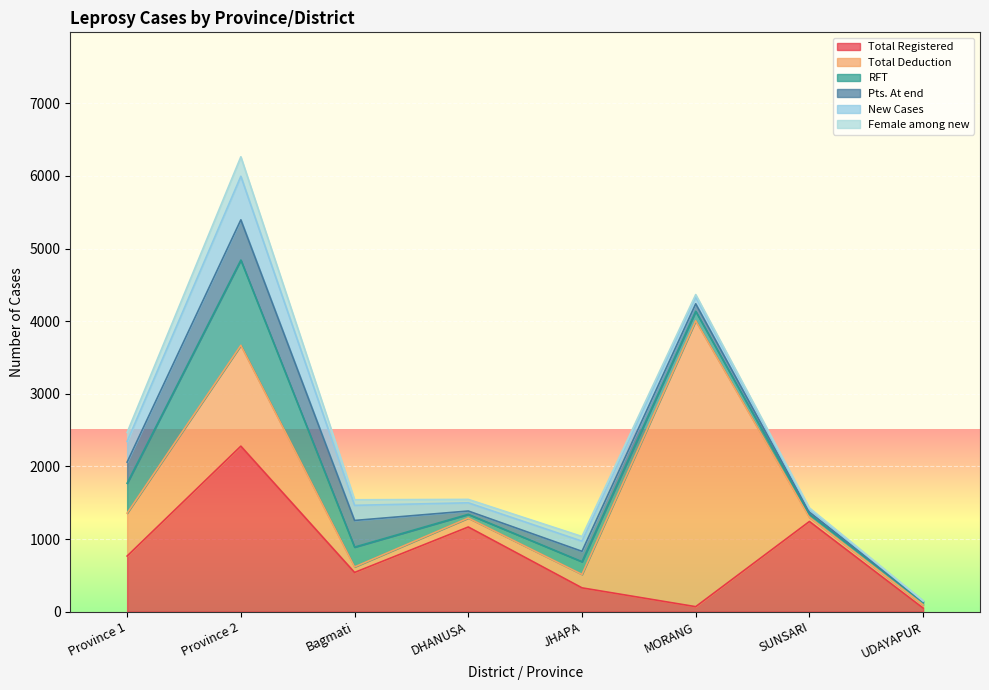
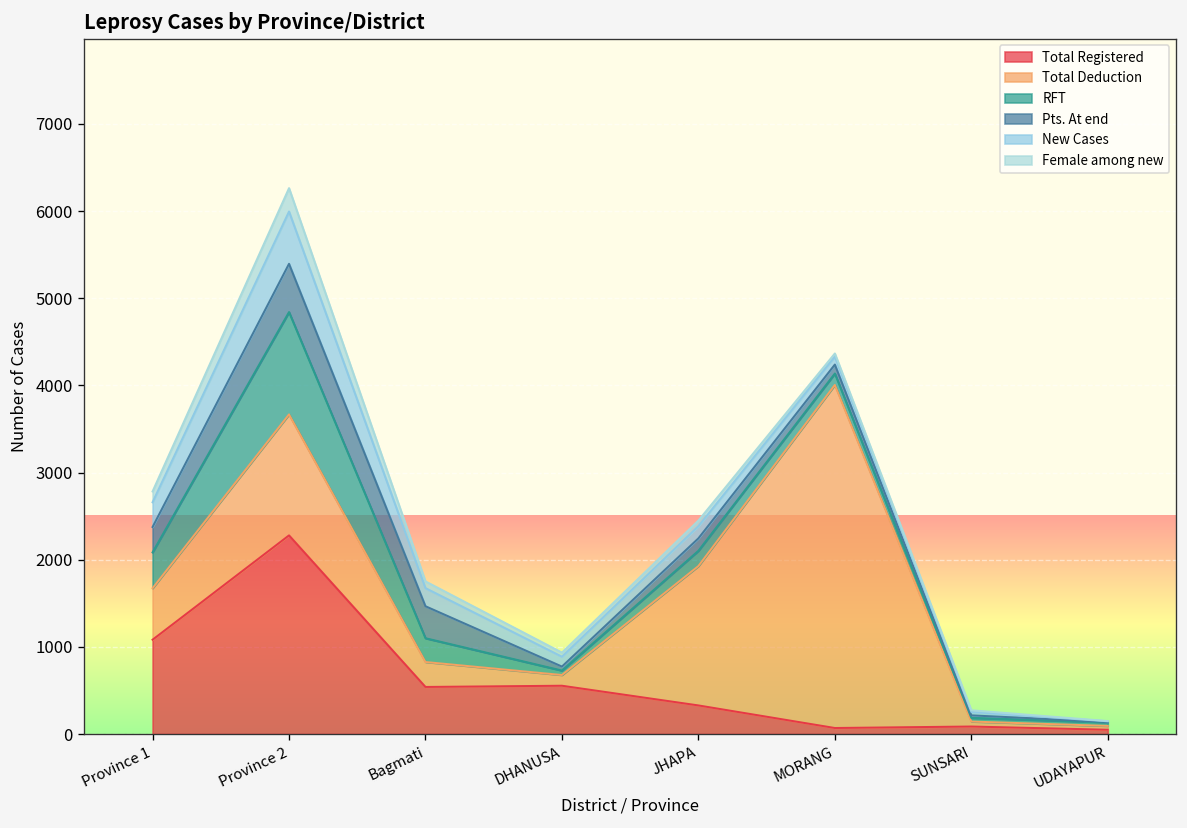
Total Registered, Province 1: 800 -> 1100
Total Deduction, Bagmati: 100 -> 300
Total Registered, DHANUSA: 1200 -> 600
Total Deduction, JHAPA: 200 -> 1600
Total Registered, SUNSARI: 1200 -> 100
